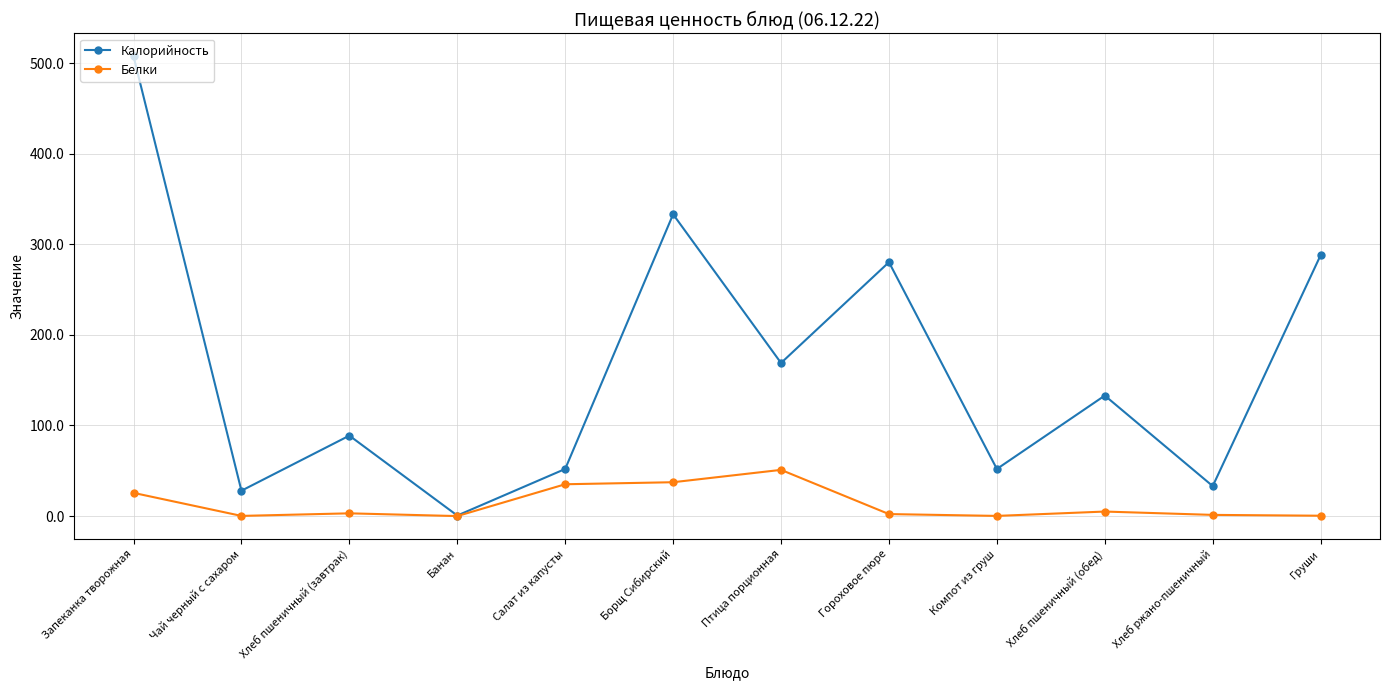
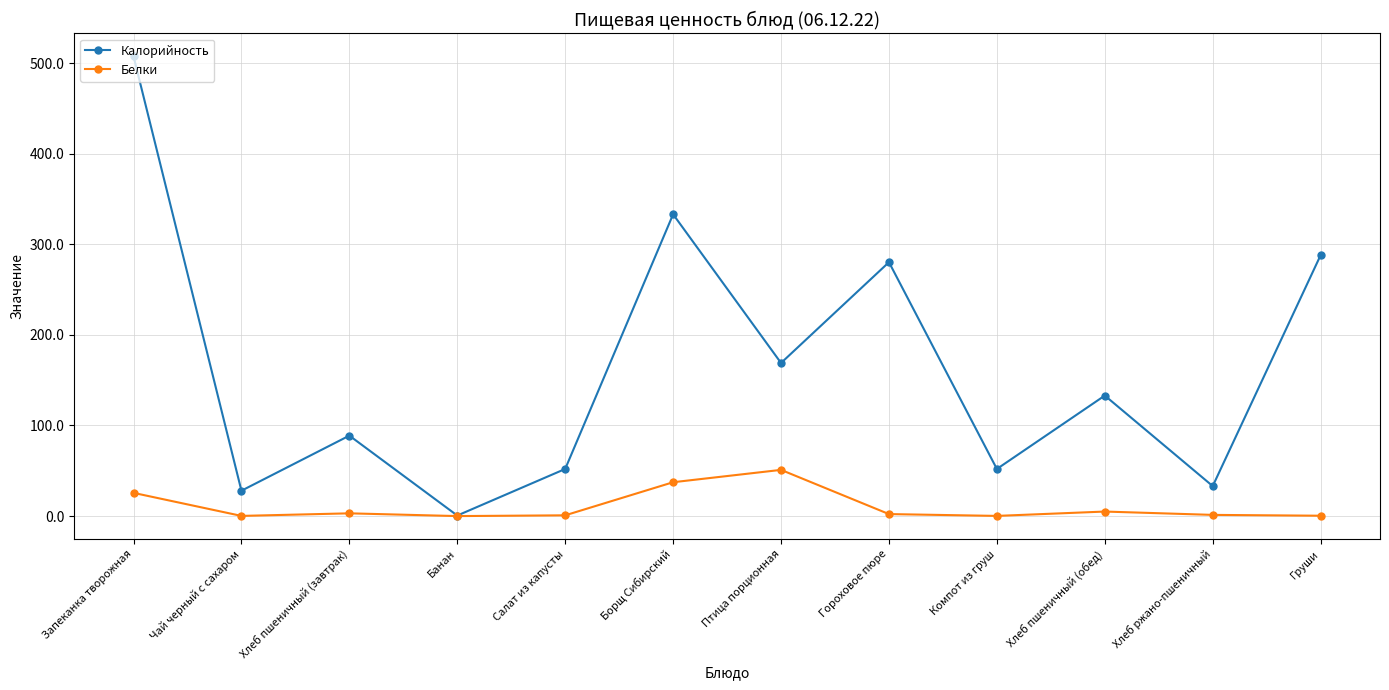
Белки, Салат из капусты: 40 -> 0
